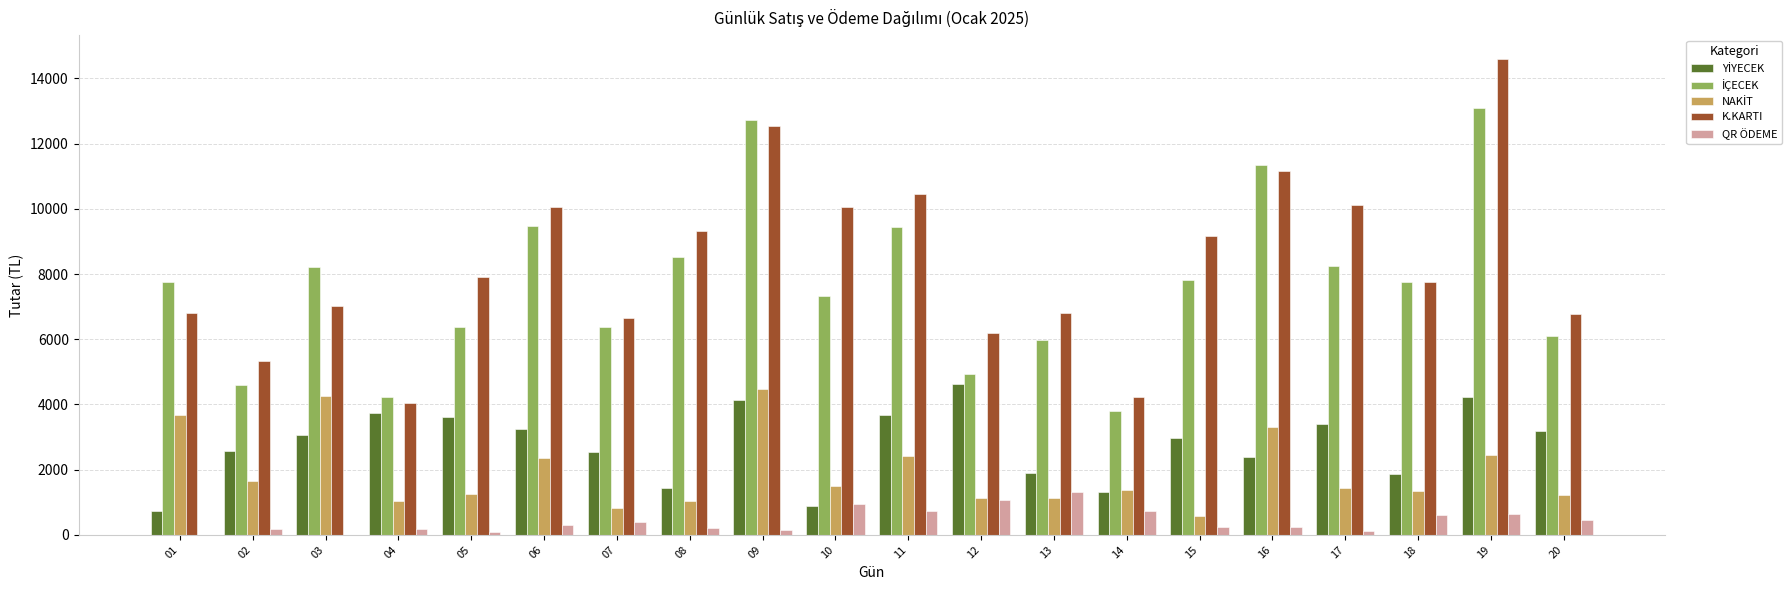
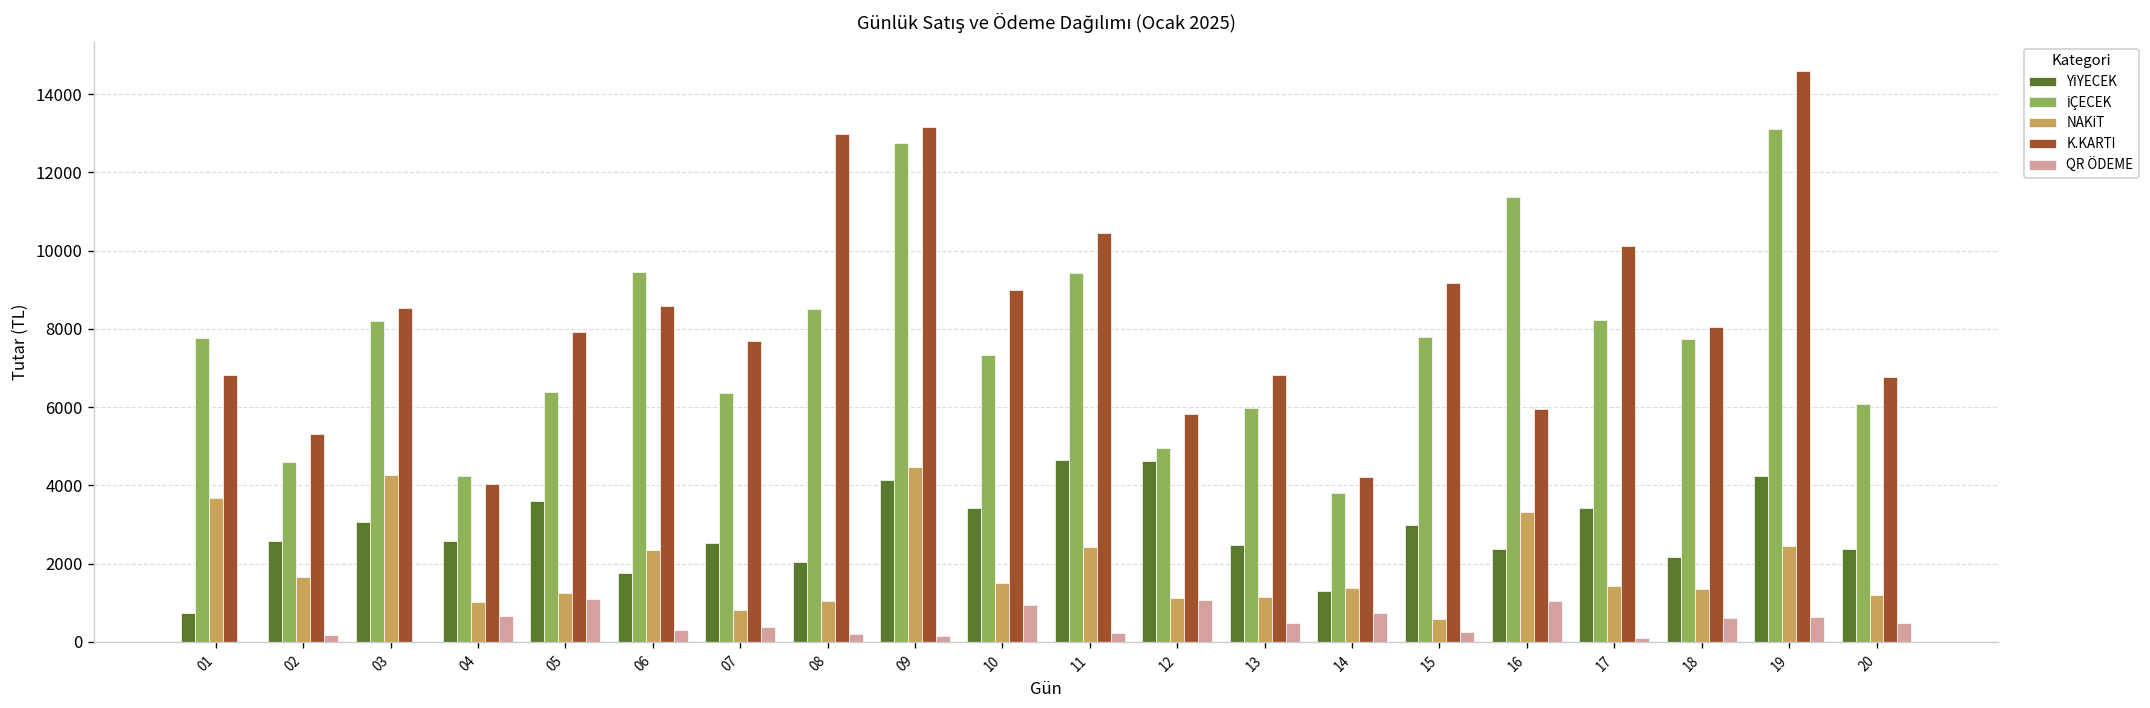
K.KARTI, 03: 7000 -> 8500
YİYECEK, 04: 3700 -> 2600
QR ÖDEME, 04: 200 -> 700
QR ÖDEME, 05: 100 -> 1100
YİYECEK, 06: 3300 -> 1800
K.KARTI, 06: 10000 -> 8600
K.KARTI, 07: 6600 -> 7700
YİYECEK, 08: 1400 -> 2000
K.KARTI, 08: 9300 -> 13000
K.KARTI, 09: 12500 -> 13200
YİYECEK, 10: 900 -> 3400
K.KARTI, 10: 10100 -> 9000
YİYECEK, 11: 3700 -> 4600
QR ÖDEME, 11: 700 -> 200
K.KARTI, 12: 6200 -> 5800
YİYECEK, 13: 1900 -> 2500
QR ÖDEME, 13: 1300 -> 500
K.KARTI, 16: 11100 -> 6000
QR ÖDEME, 16: 200 -> 1000
YİYECEK, 18: 1900 -> 2200
K.KARTI, 18: 7800 -> 8000
YİYECEK, 20: 3200 -> 2400
